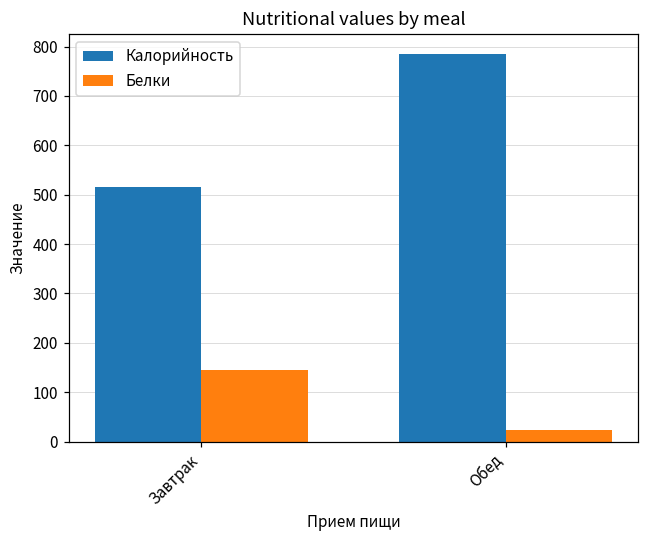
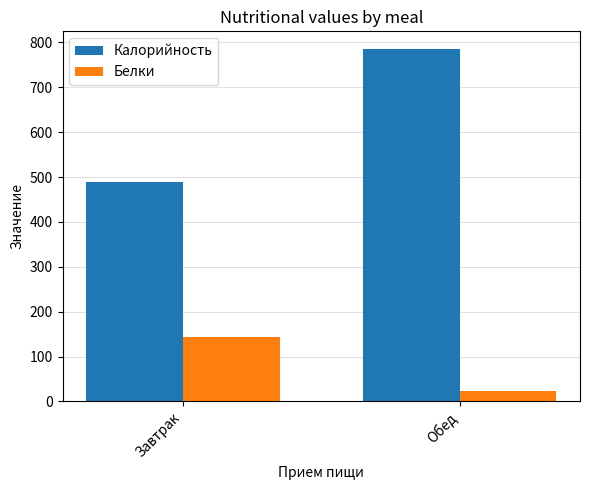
Калорийность, Завтрак: 520 -> 490
